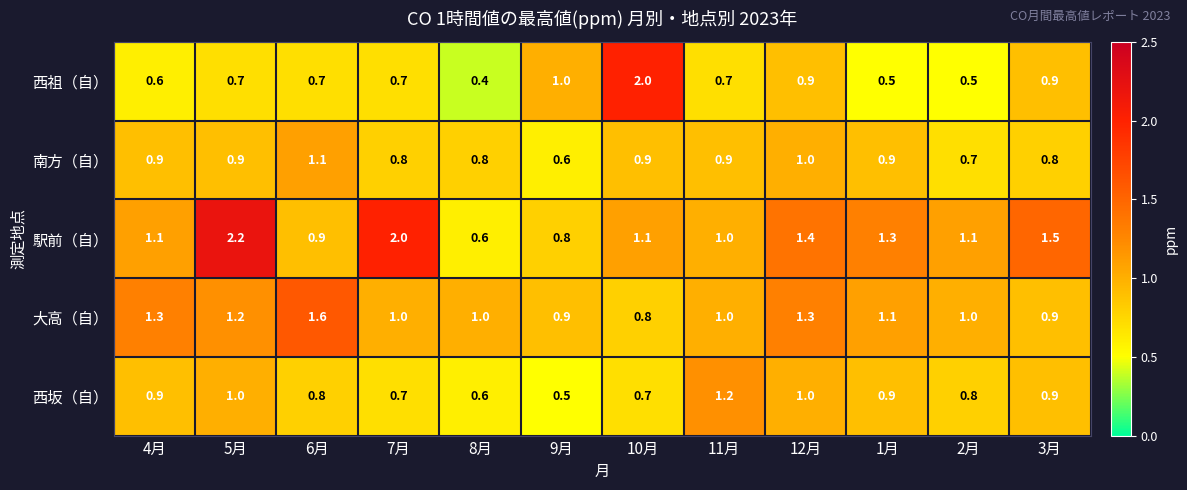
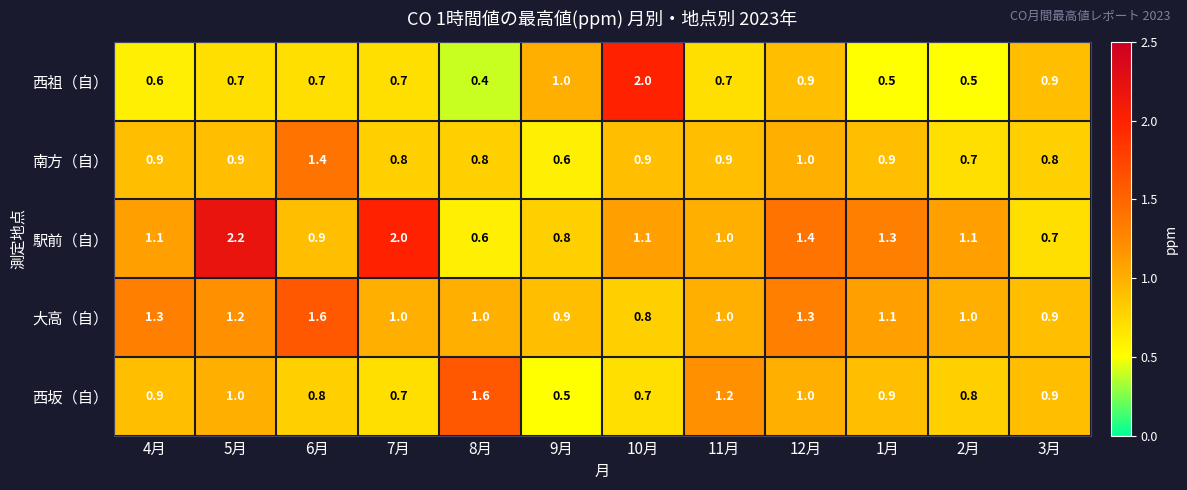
南方（自）, 6月: 1.1 -> 1.4
駅前（自）, 3月: 1.5 -> 0.7
西坂（自）, 8月: 0.6 -> 1.6
